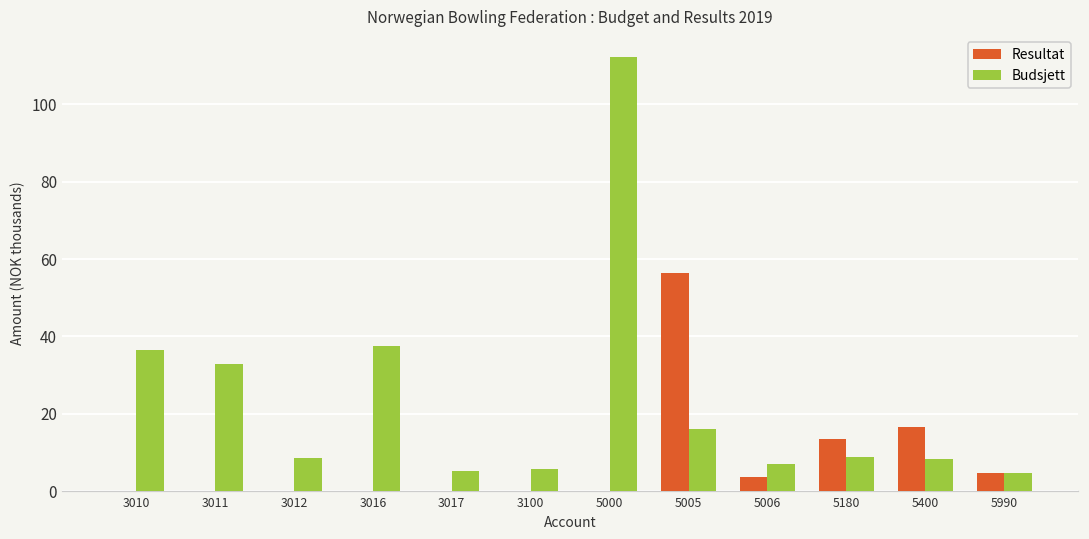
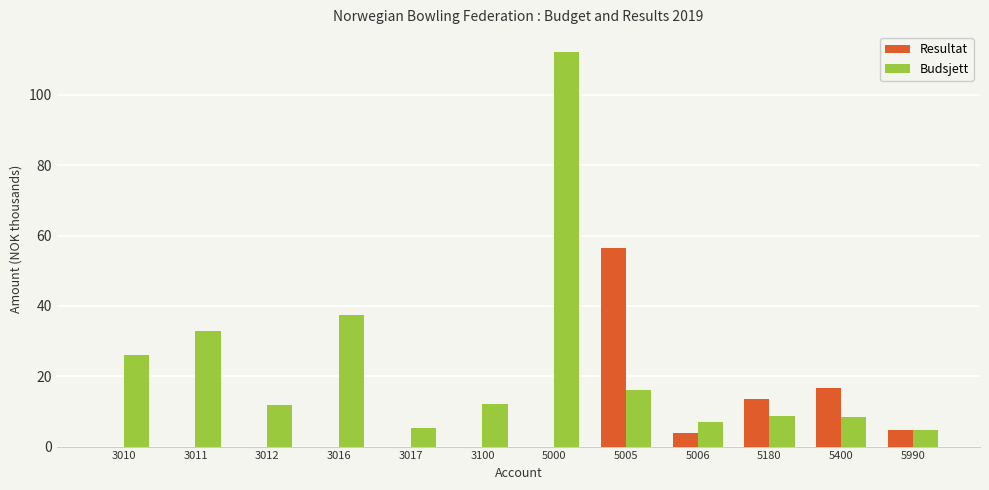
Budsjett, 3010: 36 -> 26
Budsjett, 3012: 9 -> 12
Budsjett, 3100: 6 -> 12
